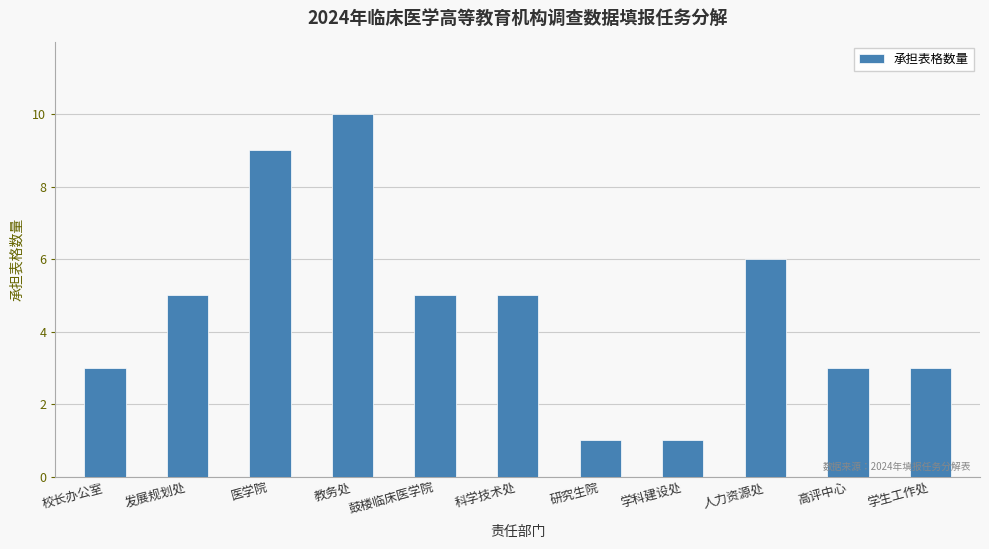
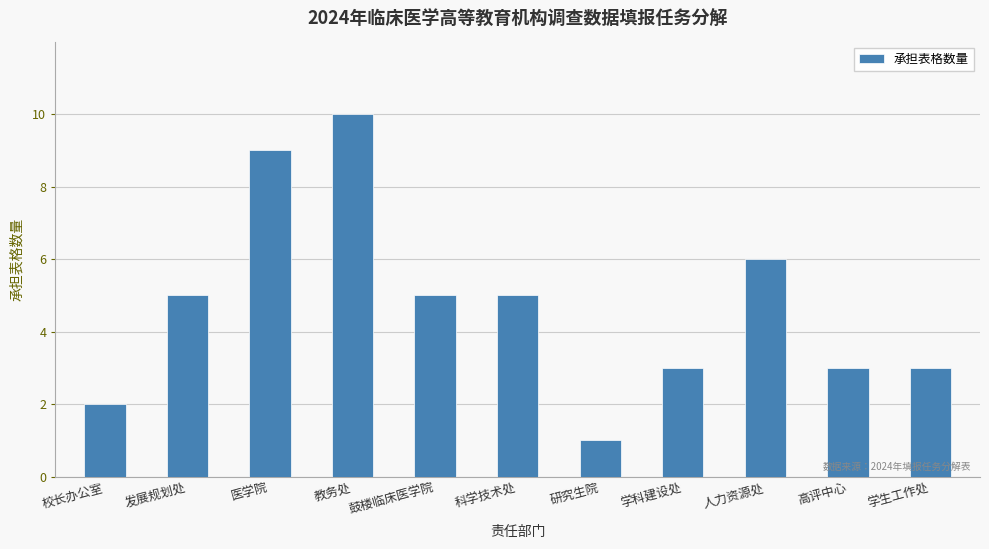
校长办公室: 3 -> 2
学科建设处: 1 -> 3
